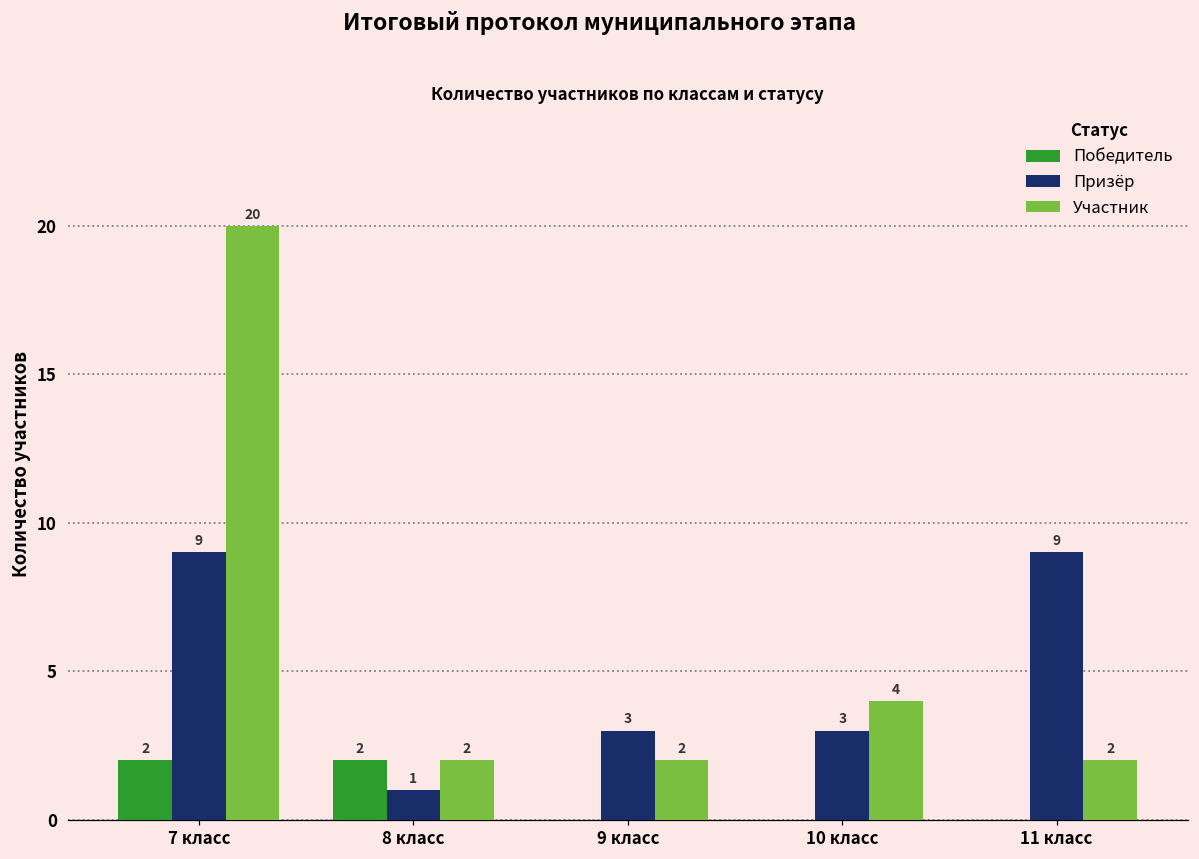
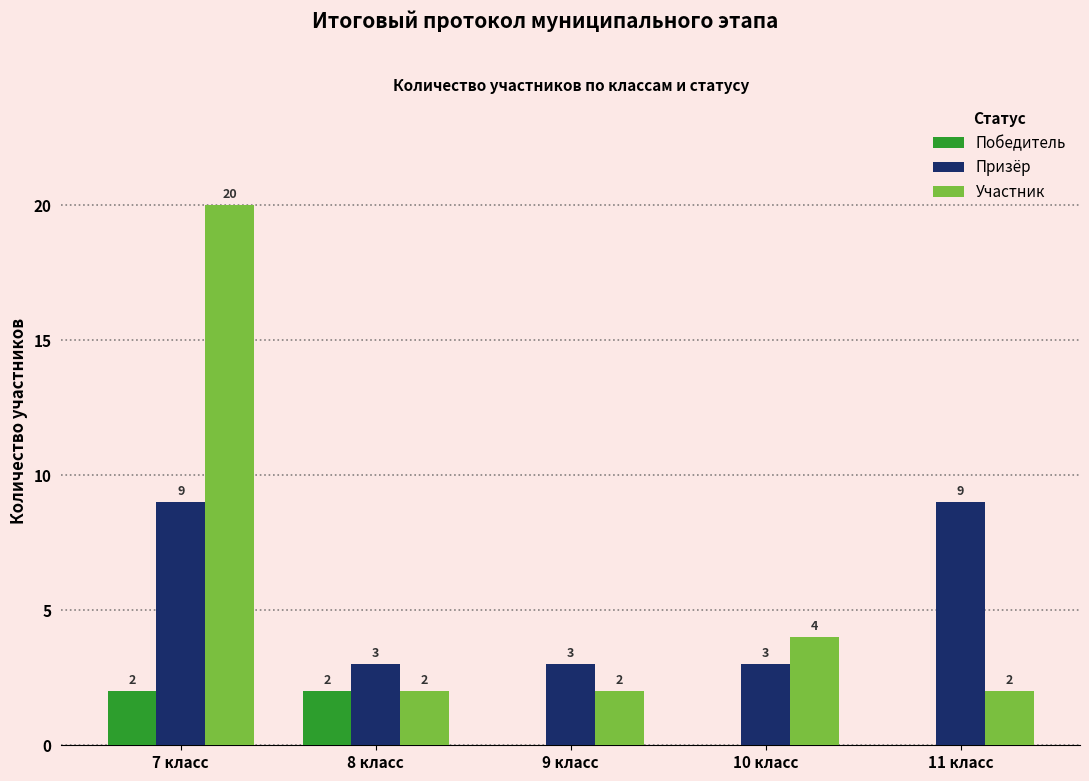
Призёр, 8 класс: 1 -> 3
